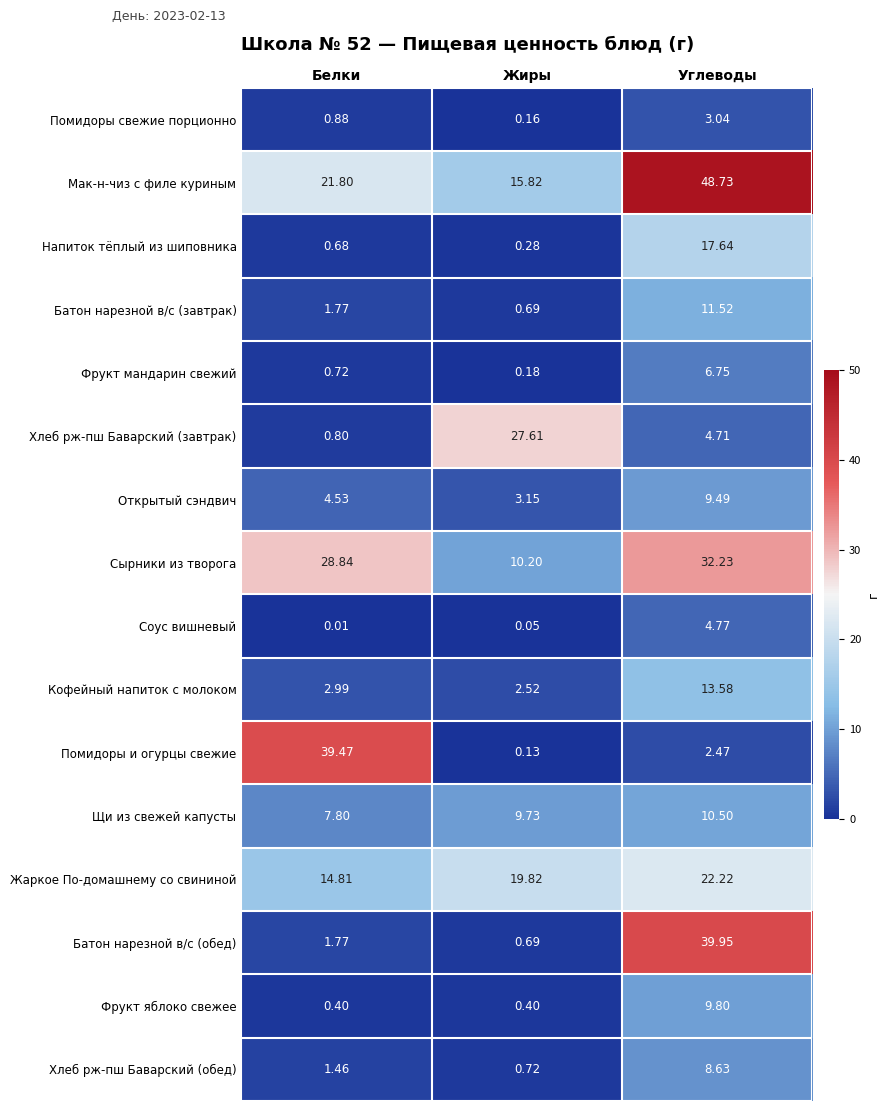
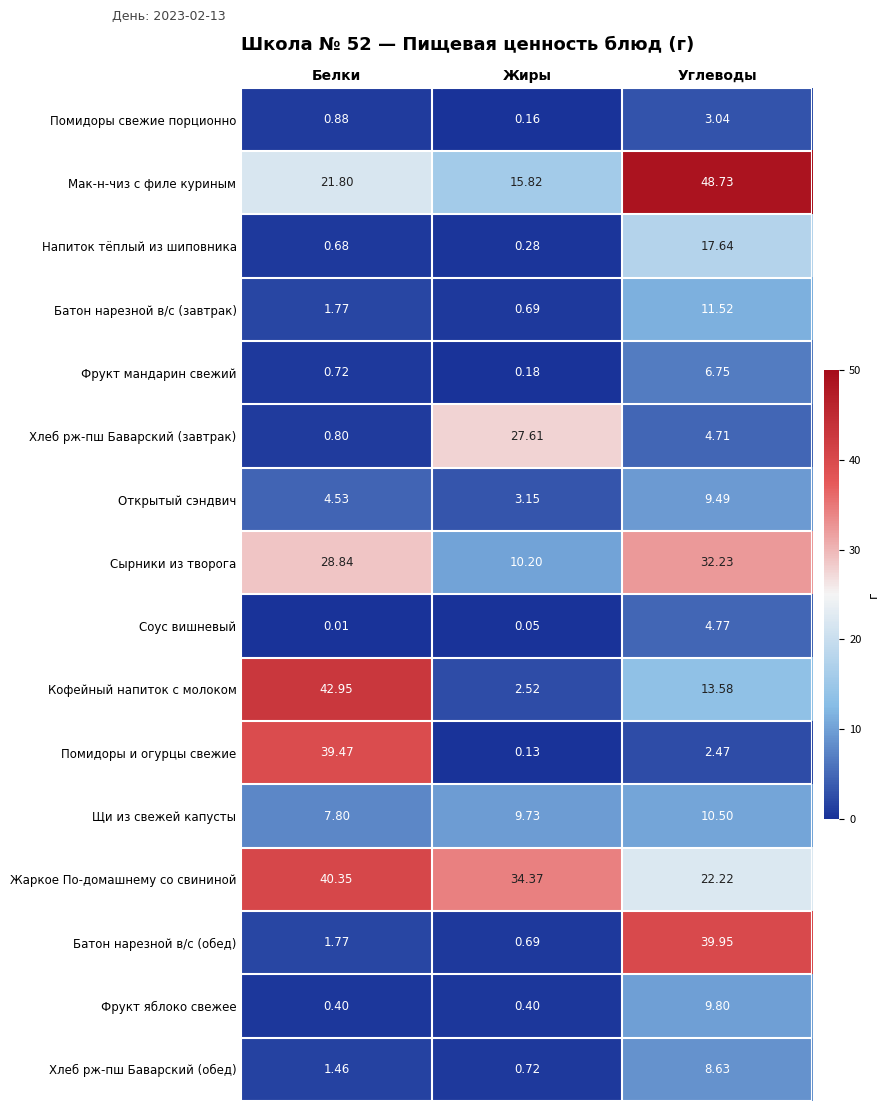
Кофейный напиток с молоком, Белки: 2.99 -> 42.95
Жаркое По-домашнему со свининой, Белки: 14.81 -> 40.35
Жаркое По-домашнему со свининой, Жиры: 19.82 -> 34.37
